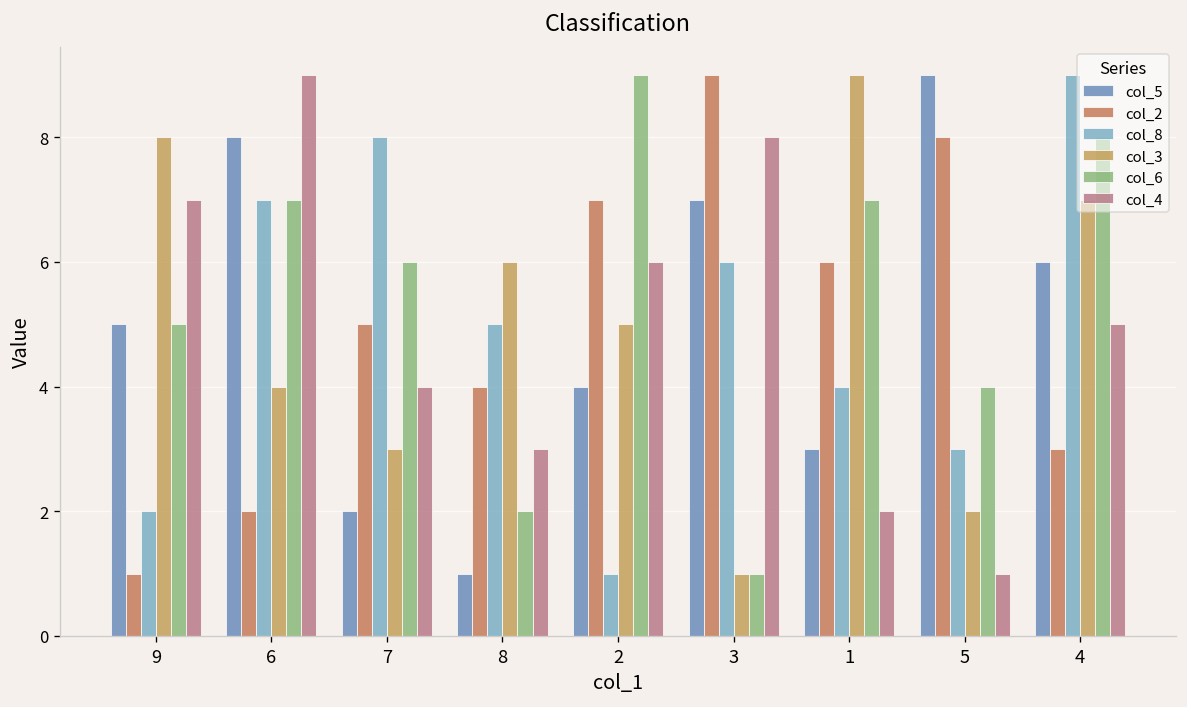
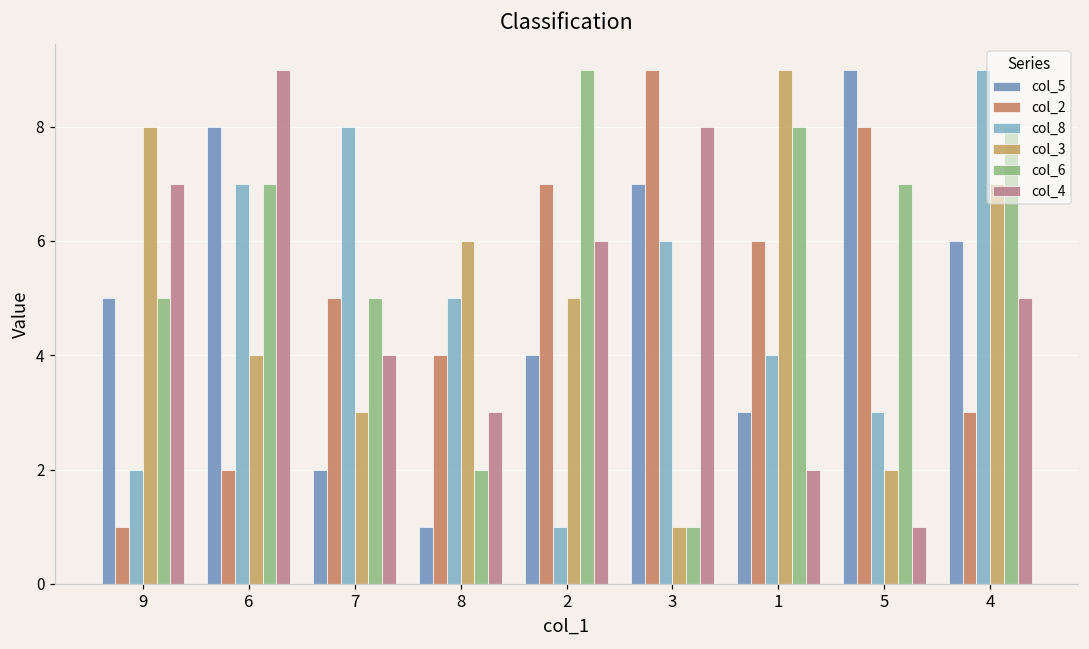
col_6, 7: 6 -> 5
col_6, 1: 7 -> 8
col_6, 5: 4 -> 7
